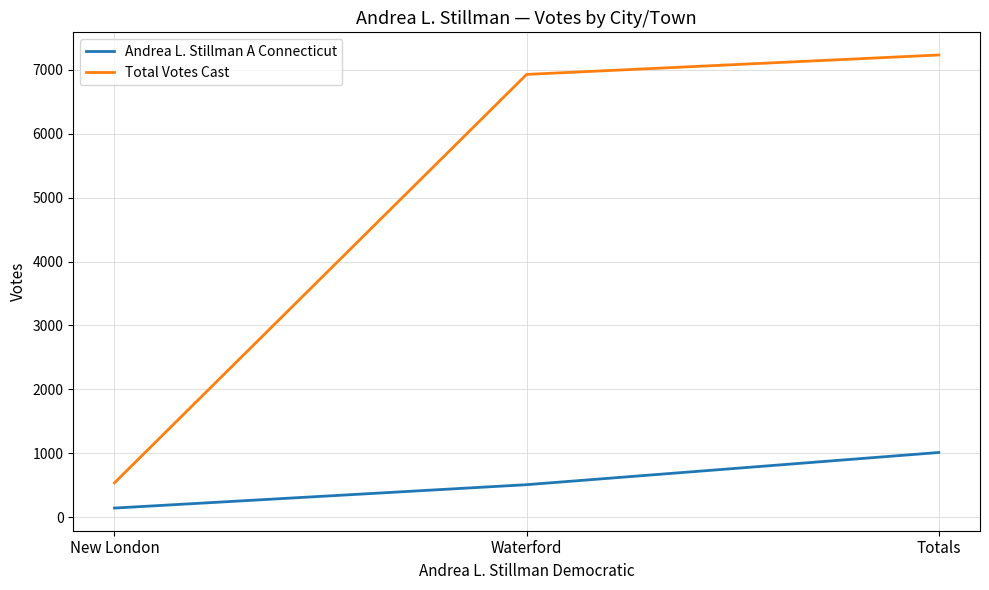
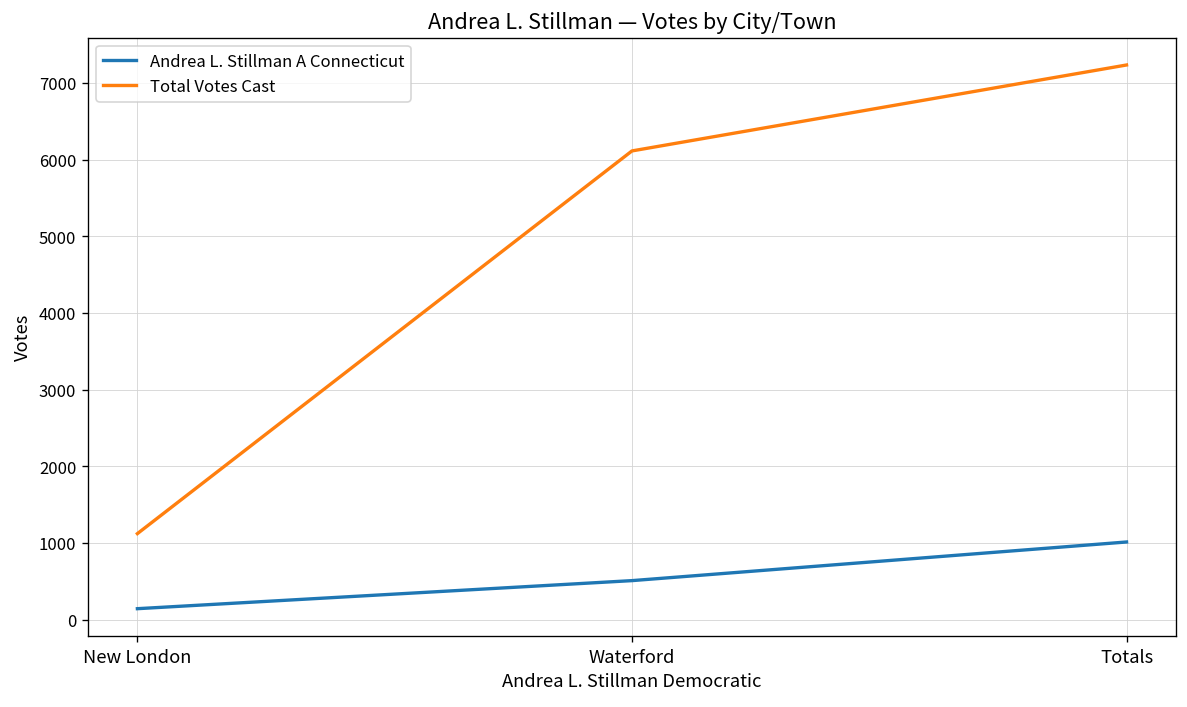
Total Votes Cast, New London: 500 -> 1100
Total Votes Cast, Waterford: 6900 -> 6100
